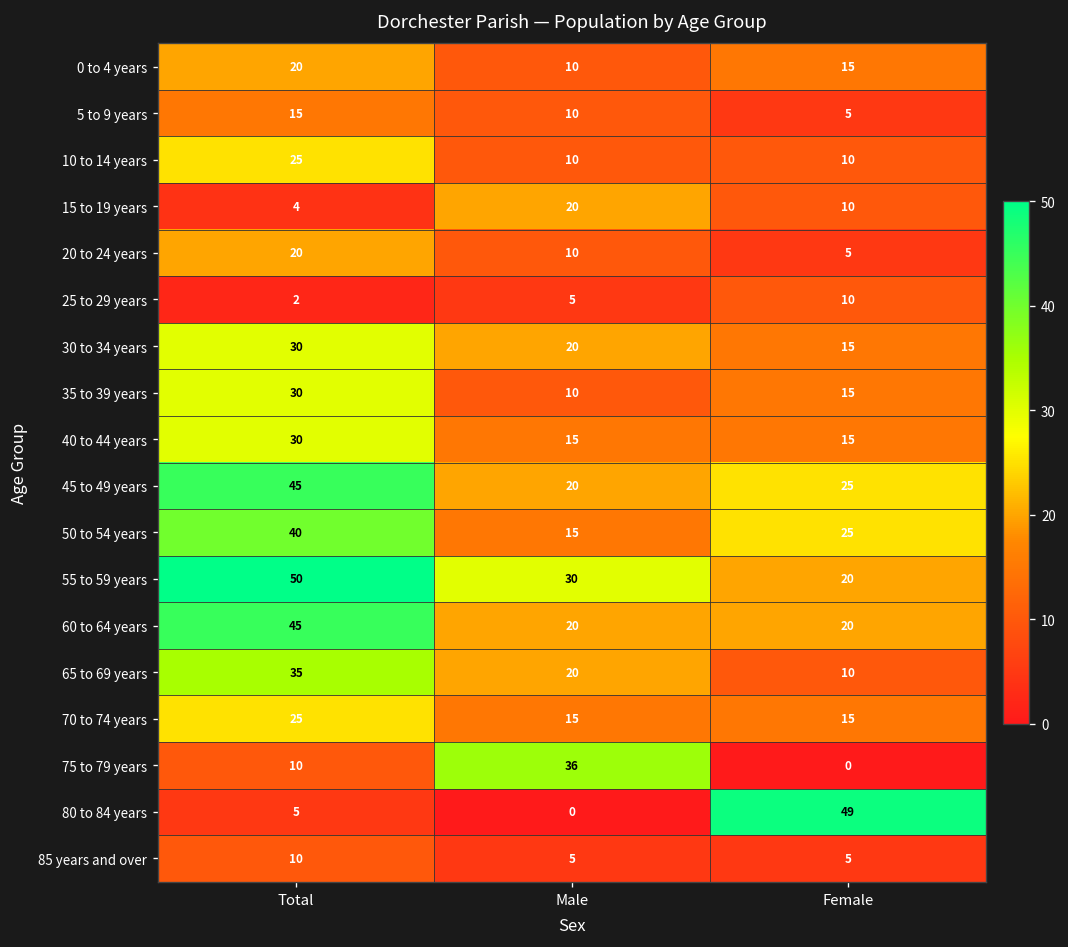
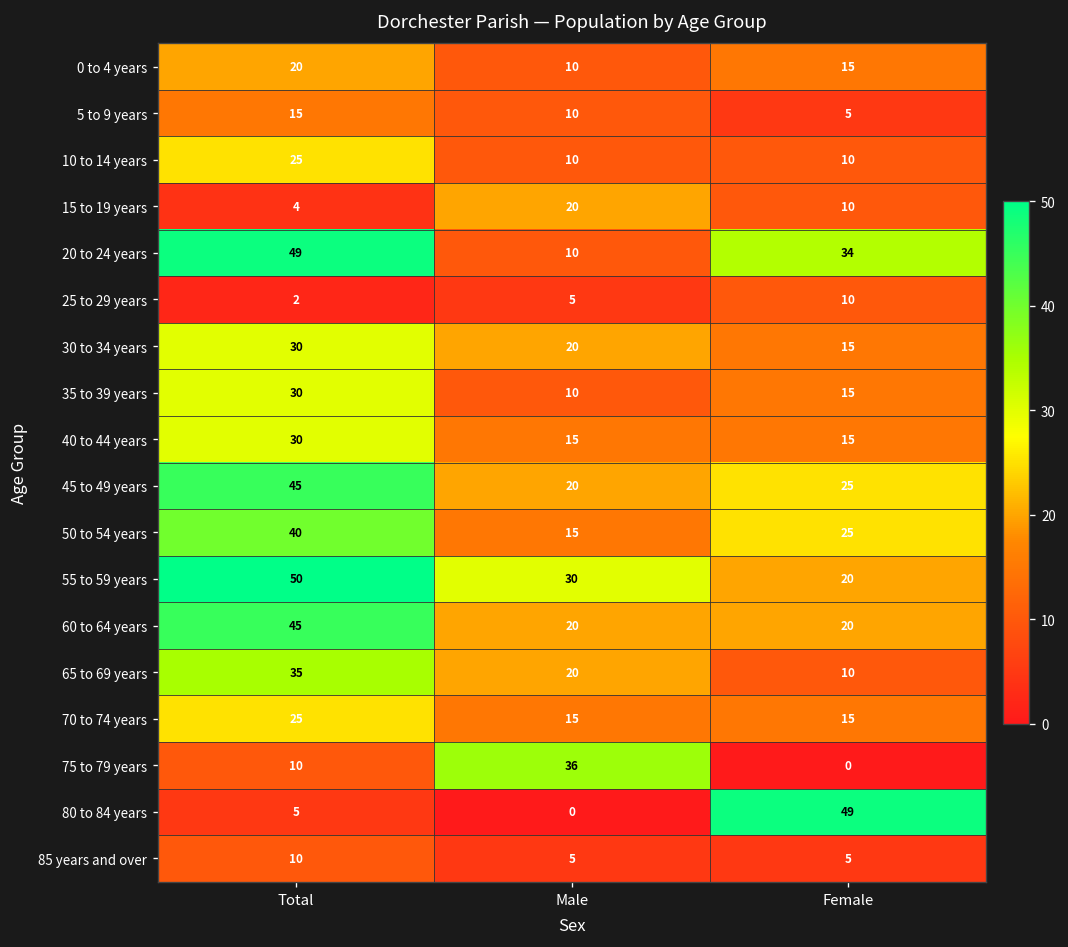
20 to 24 years, Total: 20 -> 49
20 to 24 years, Female: 5 -> 34
